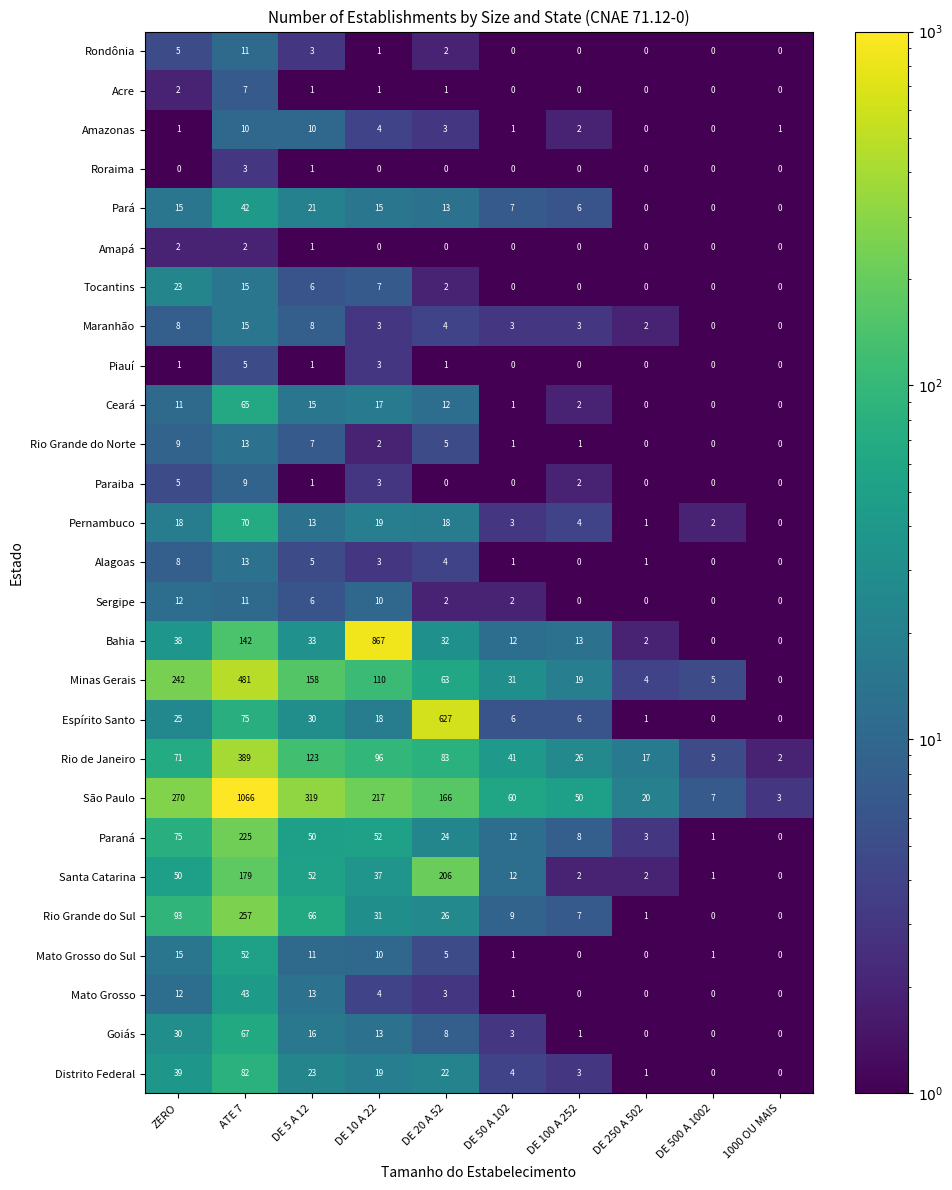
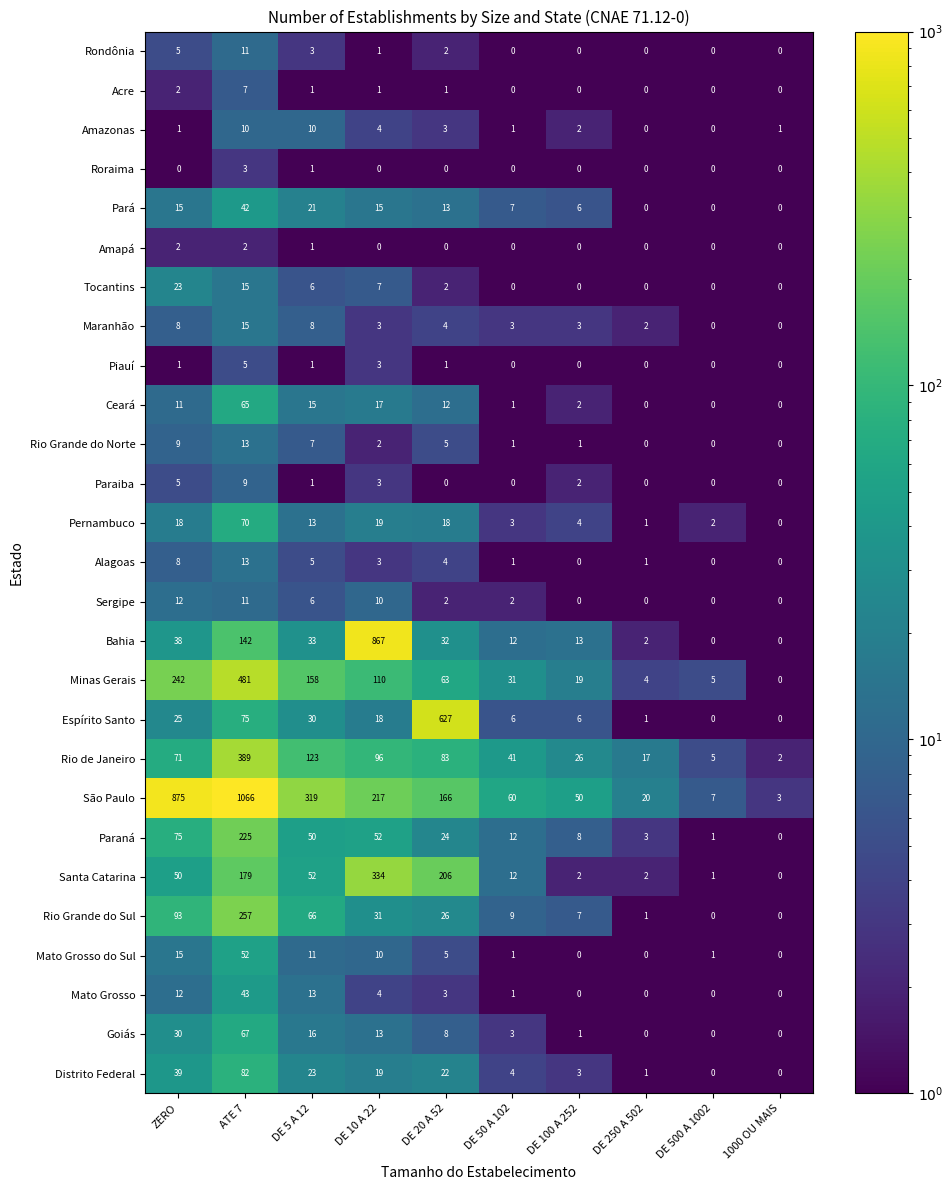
São Paulo, ZERO: 270 -> 875
Santa Catarina, DE 10 A 22: 37 -> 334
